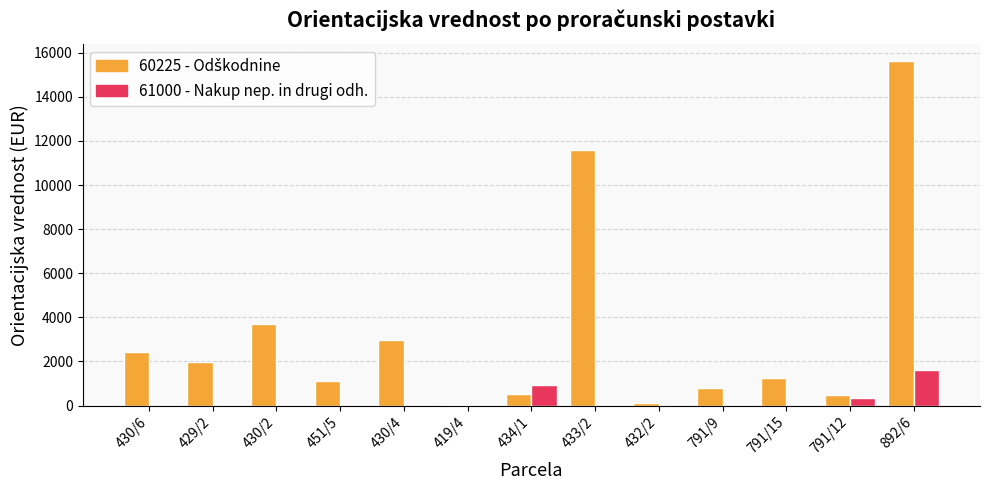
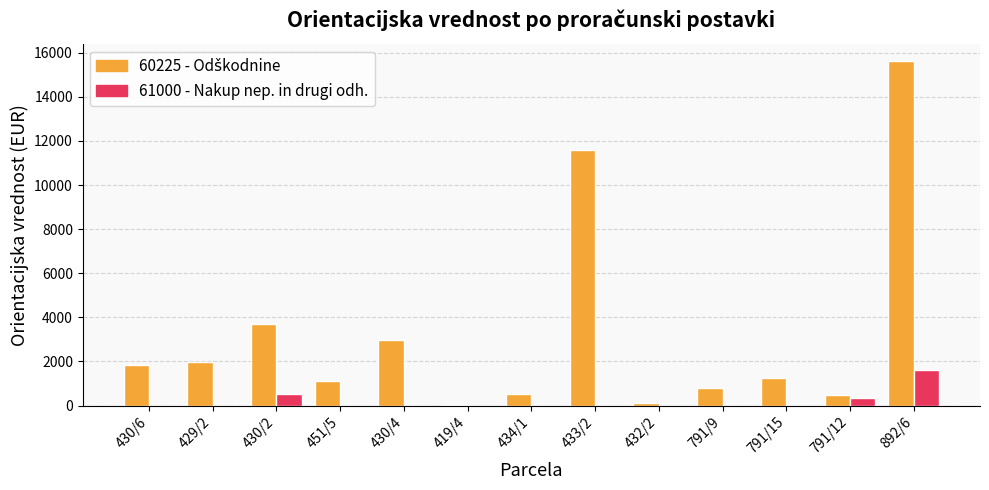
60225 - Odškodnine, 430/6: 2400 -> 1800
61000 - Nakup nep. in drugi odh., 430/2: 0 -> 500
61000 - Nakup nep. in drugi odh., 434/1: 900 -> 0
